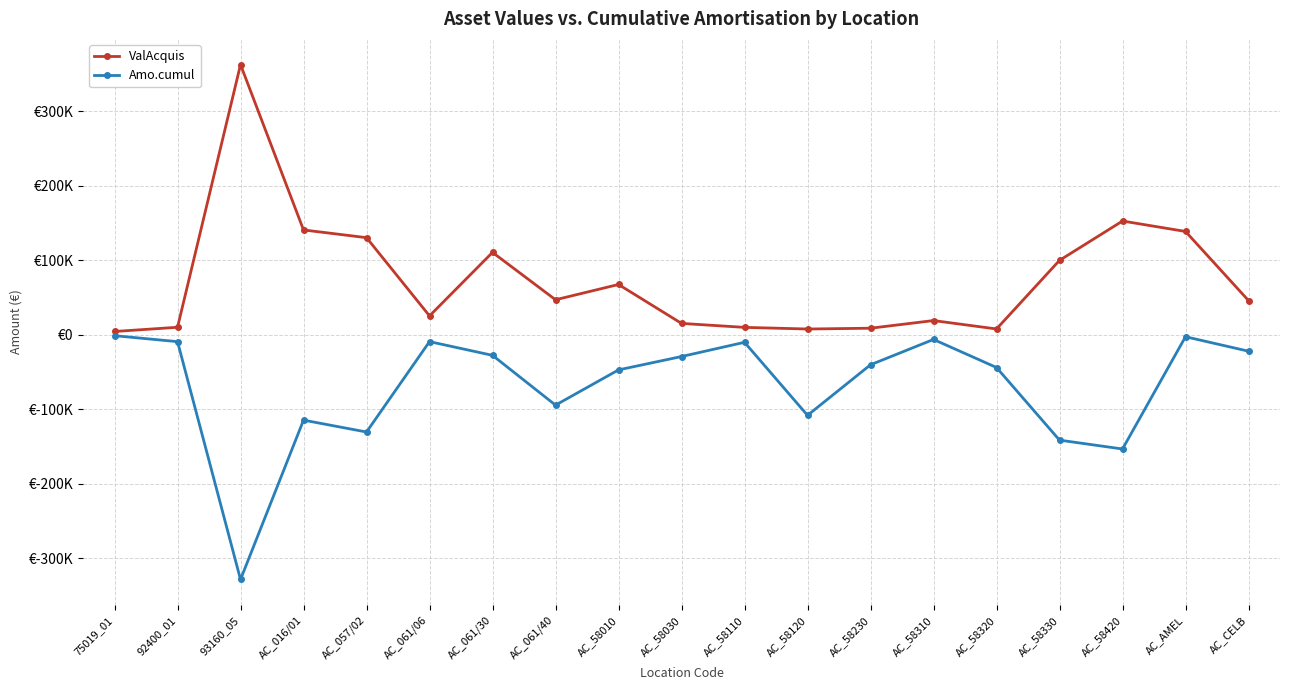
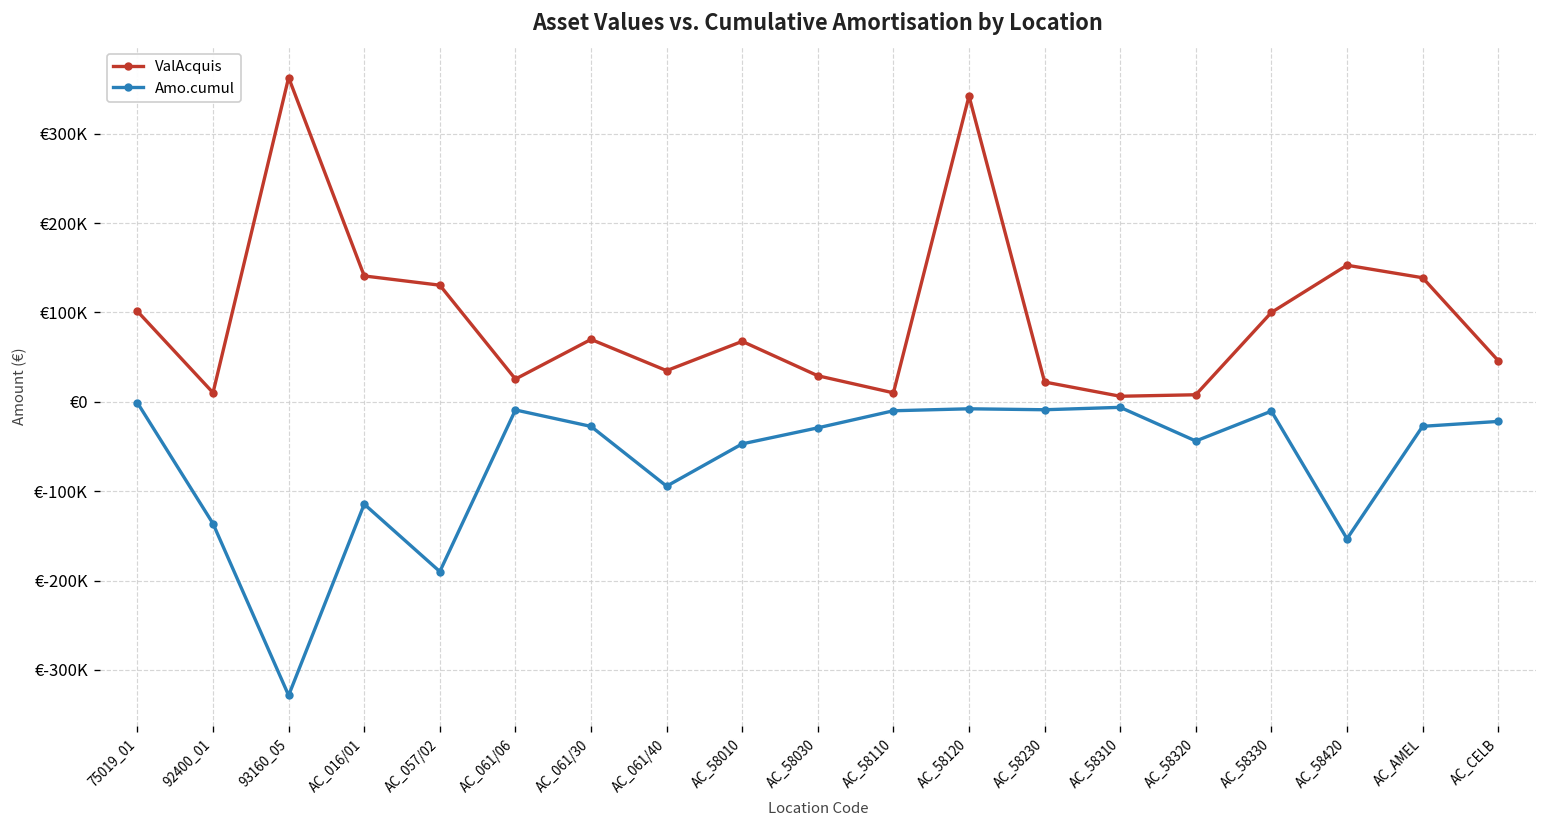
ValAcquis, 75019_01: €0 -> €100000
Amo.cumul, 92400_01: €-10000 -> €-140000
Amo.cumul, AC_057/02: €-130000 -> €-190000
ValAcquis, AC_061/30: €110000 -> €70000
ValAcquis, AC_061/40: €50000 -> €30000
ValAcquis, AC_58030: €20000 -> €30000
ValAcquis, AC_58120: €10000 -> €340000
Amo.cumul, AC_58120: €-110000 -> €-10000
ValAcquis, AC_58230: €10000 -> €20000
Amo.cumul, AC_58230: €-40000 -> €-10000
ValAcquis, AC_58310: €20000 -> €10000
Amo.cumul, AC_58330: €-140000 -> €-10000
Amo.cumul, AC_AMEL: €0 -> €-30000
